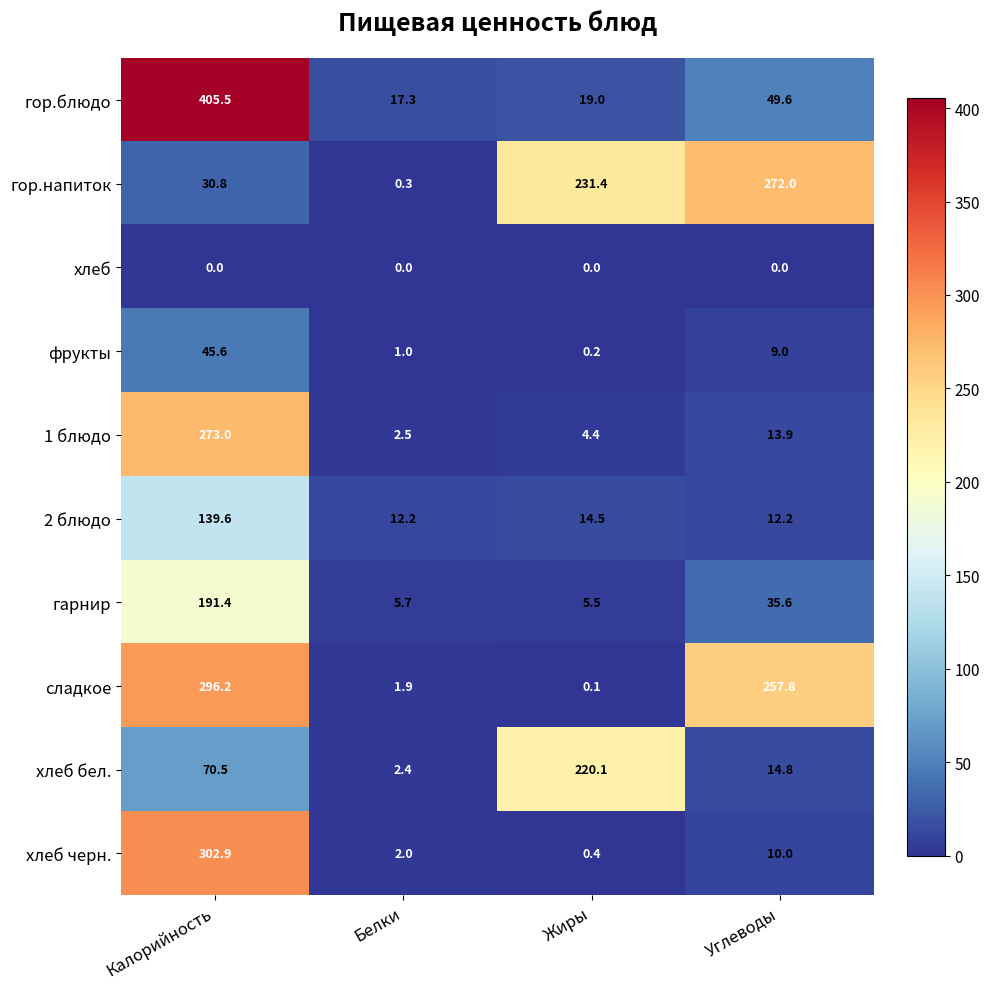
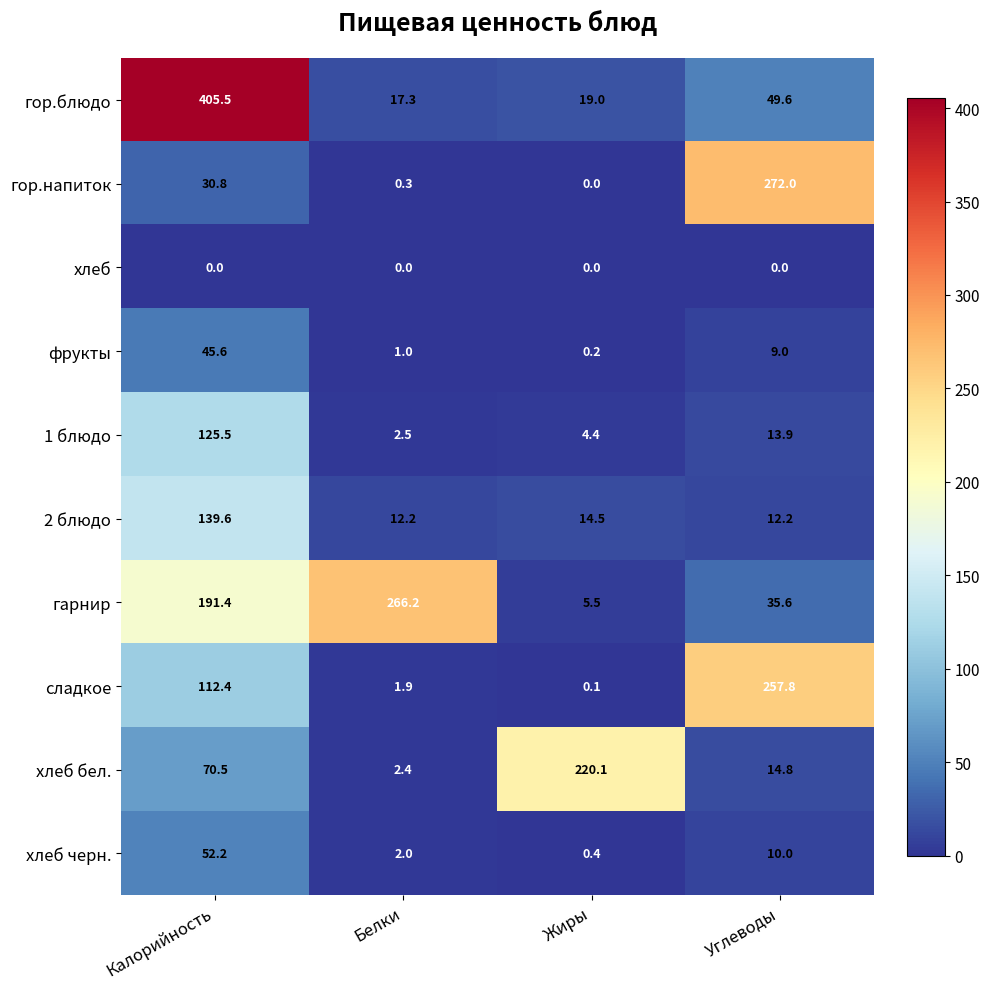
гор.напиток, Жиры: 231.4 -> 0.0
1 блюдо, Калорийность: 273.0 -> 125.5
гарнир, Белки: 5.7 -> 266.2
сладкое, Калорийность: 296.2 -> 112.4
хлеб черн., Калорийность: 302.9 -> 52.2
